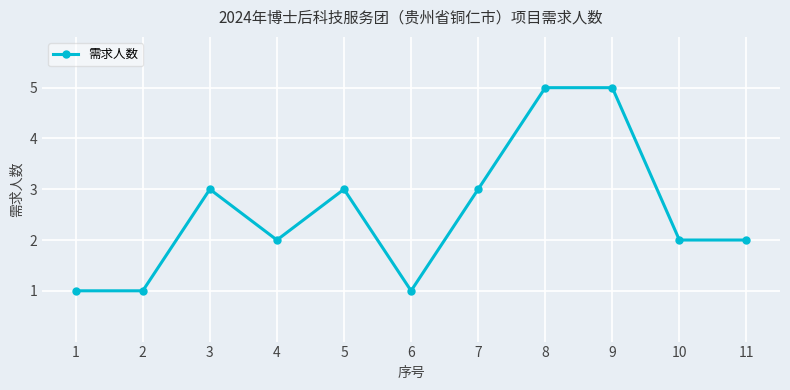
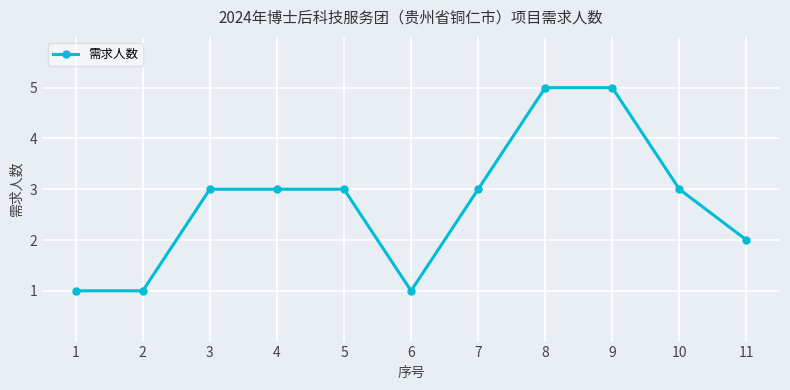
4: 2 -> 3
10: 2 -> 3
